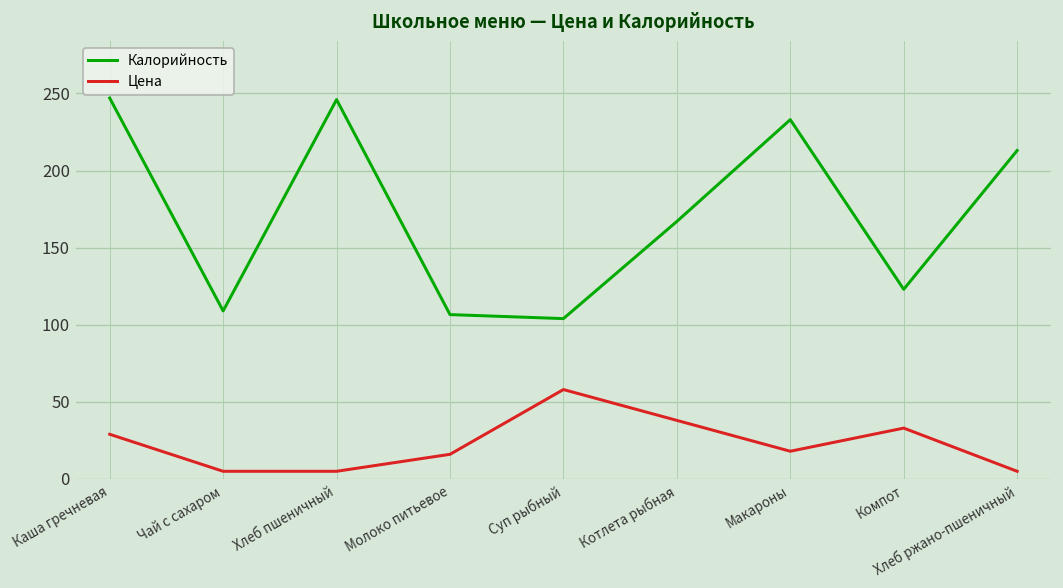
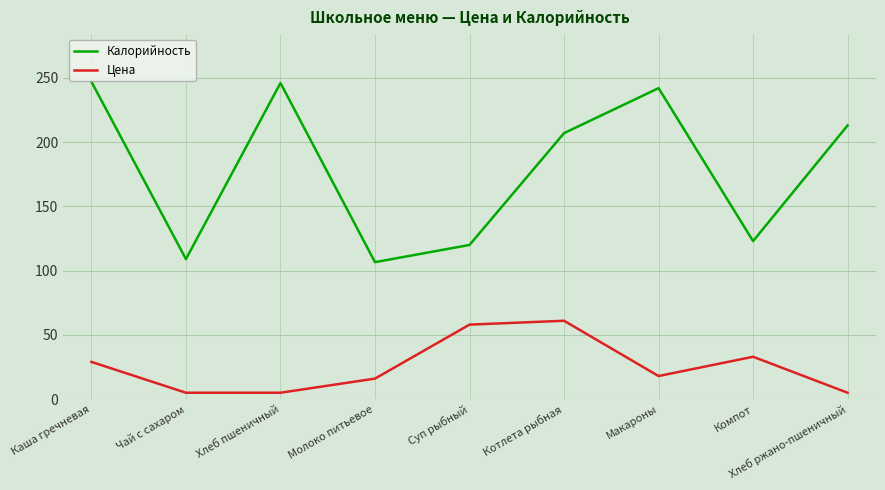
Калорийность, Суп рыбный: 104 -> 120
Калорийность, Котлета рыбная: 167 -> 207
Цена, Котлета рыбная: 38 -> 61
Калорийность, Макароны: 233 -> 242
